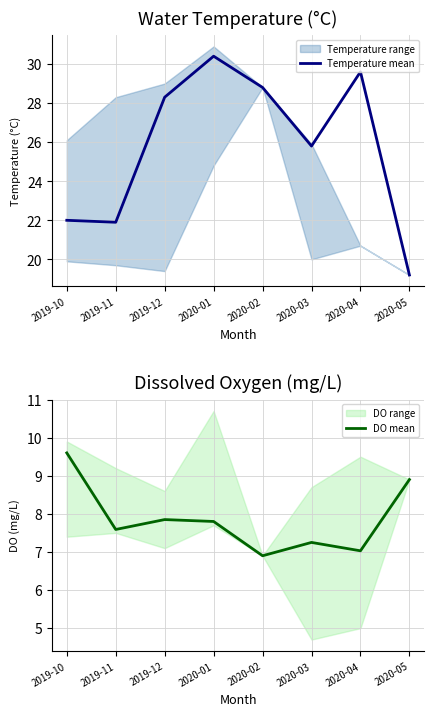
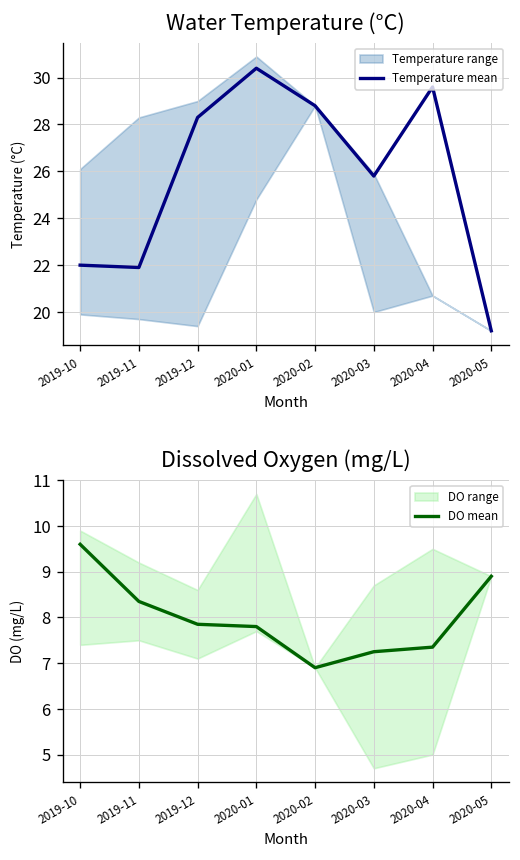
Dissolved Oxygen (mg/L), DO mean, 2019-11: 7.6 -> 8.4
Dissolved Oxygen (mg/L), DO mean, 2020-04: 7.0 -> 7.4
